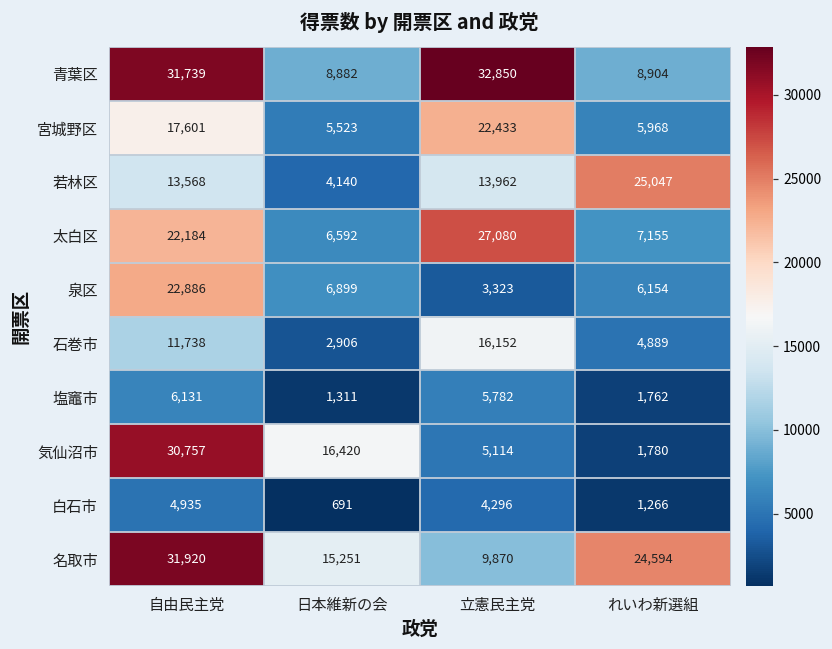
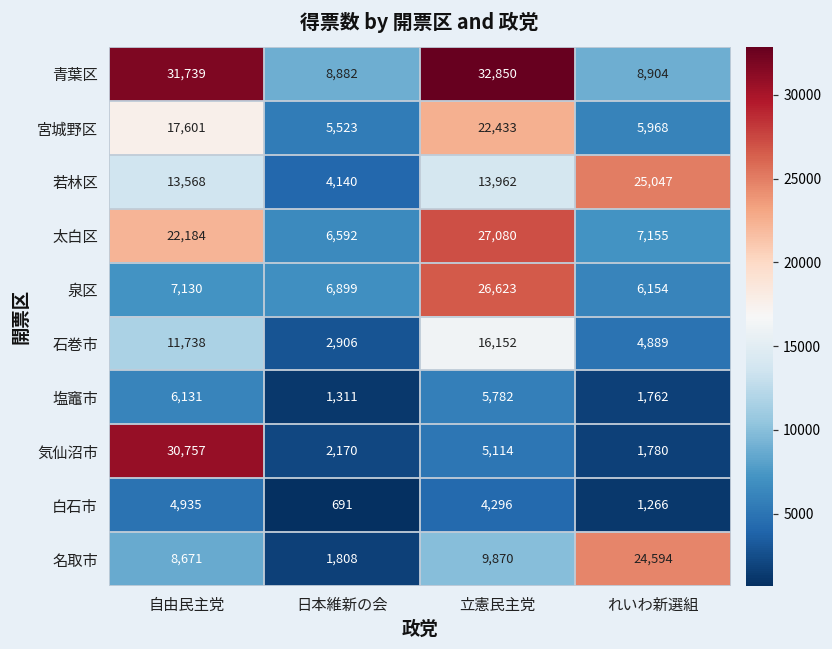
泉区, 自由民主党: 22,886 -> 7,130
泉区, 立憲民主党: 3,323 -> 26,623
気仙沼市, 日本維新の会: 16,420 -> 2,170
名取市, 自由民主党: 31,920 -> 8,671
名取市, 日本維新の会: 15,251 -> 1,808
